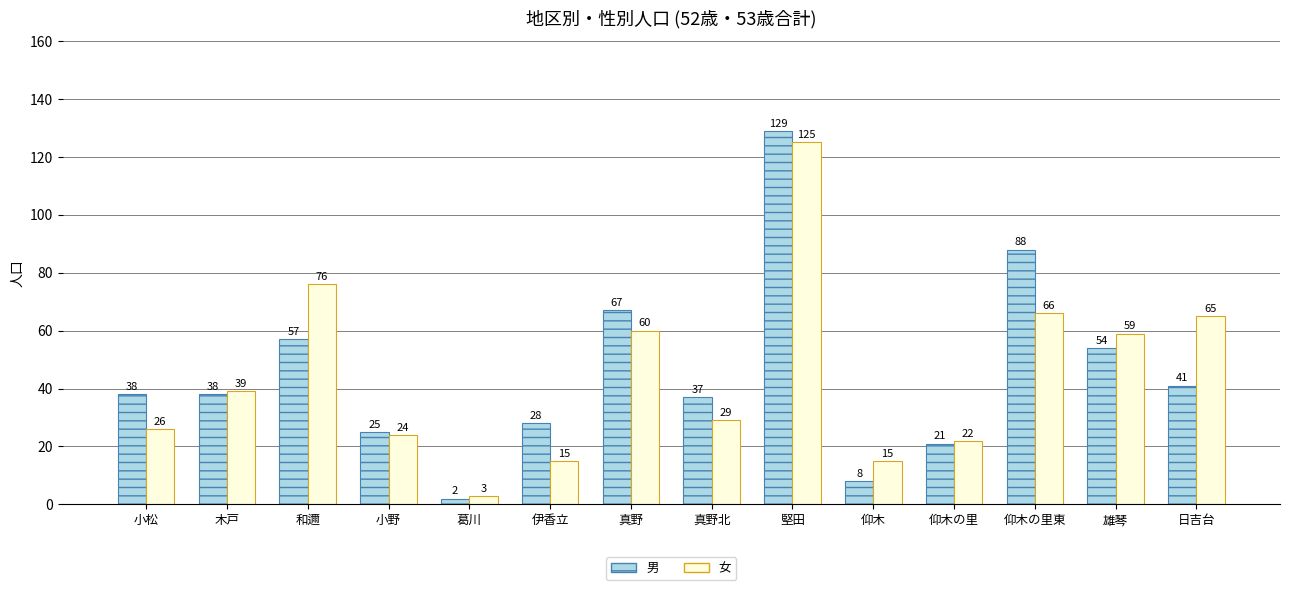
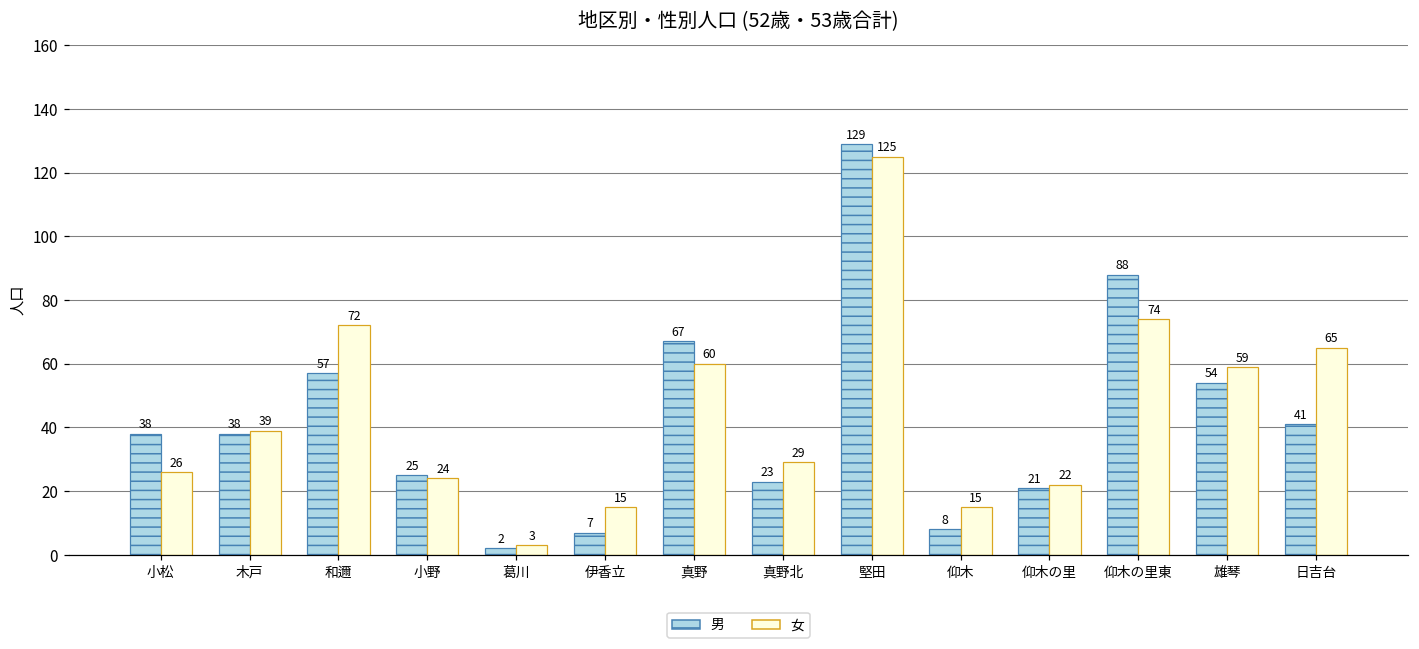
女, 和邇: 76 -> 72
男, 伊香立: 28 -> 7
男, 真野北: 37 -> 23
女, 仰木の里東: 66 -> 74
